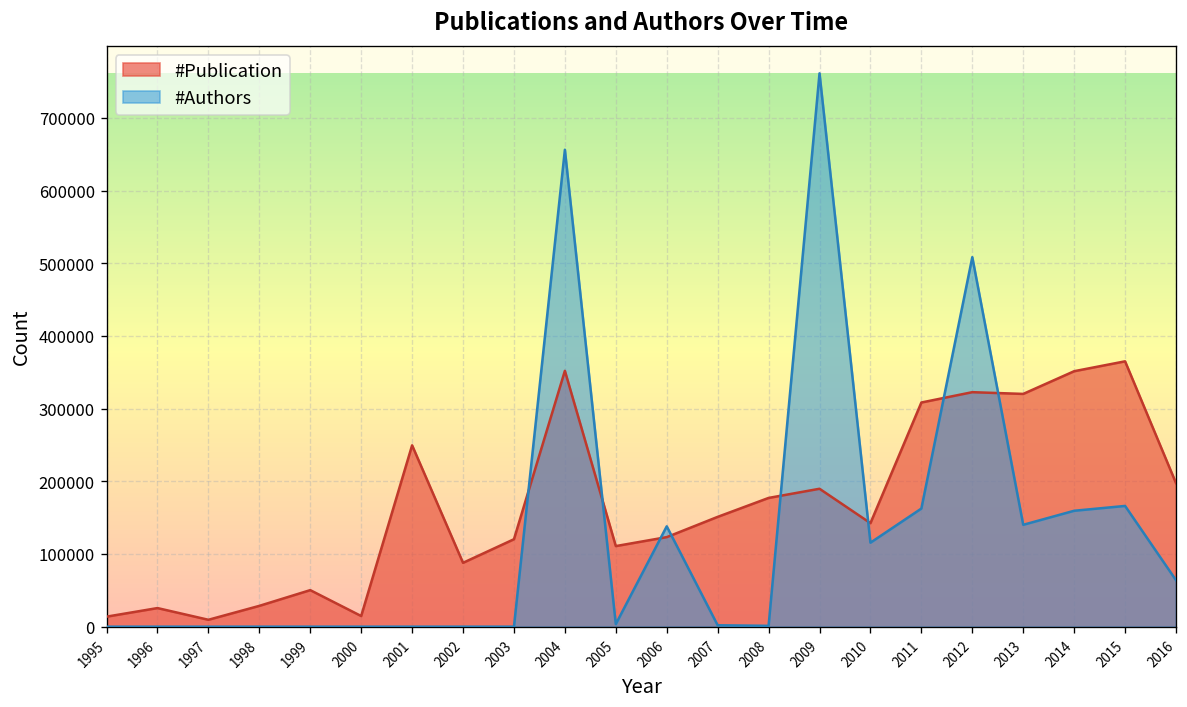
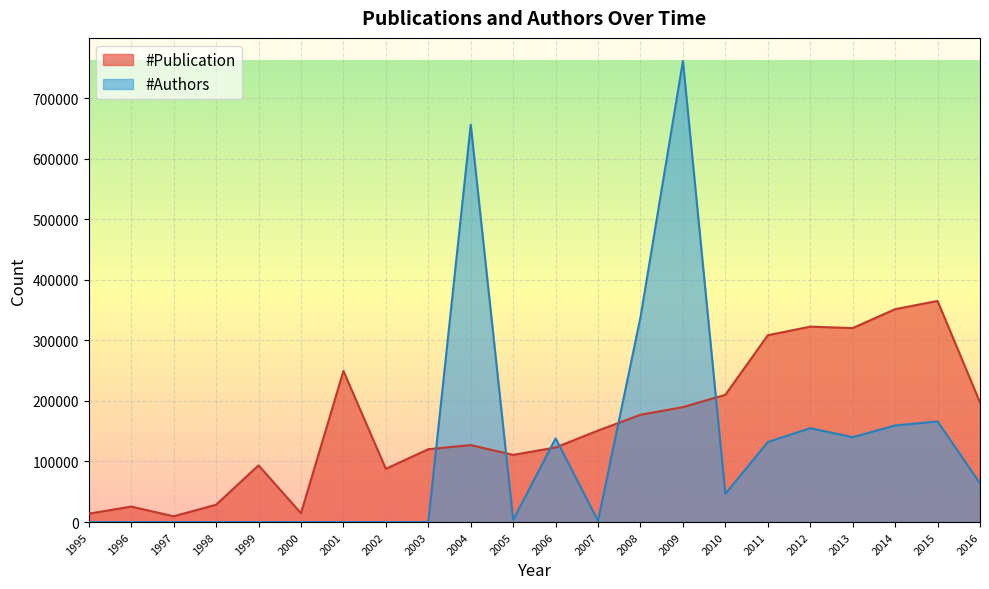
#Publication, 1999: 50000 -> 90000
#Publication, 2004: 350000 -> 130000
#Authors, 2008: 0 -> 340000
#Publication, 2010: 140000 -> 210000
#Authors, 2010: 120000 -> 50000
#Authors, 2011: 160000 -> 130000
#Authors, 2012: 510000 -> 160000
